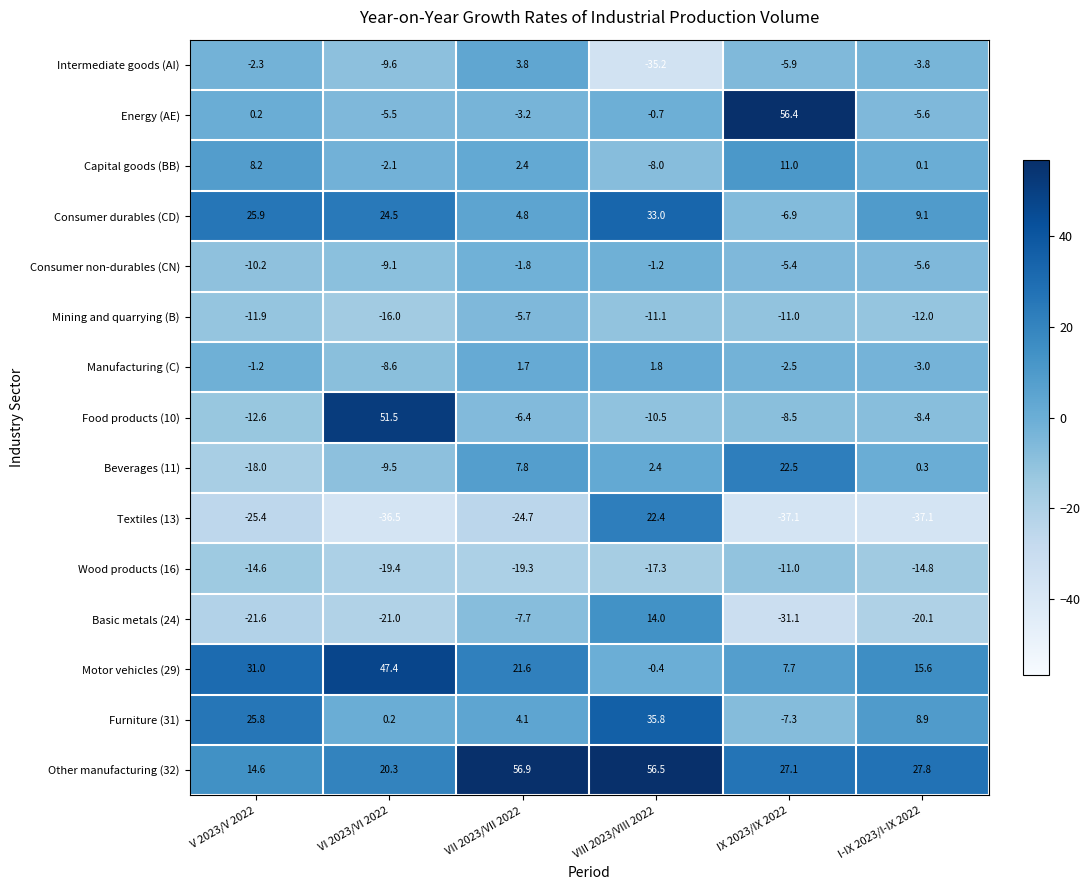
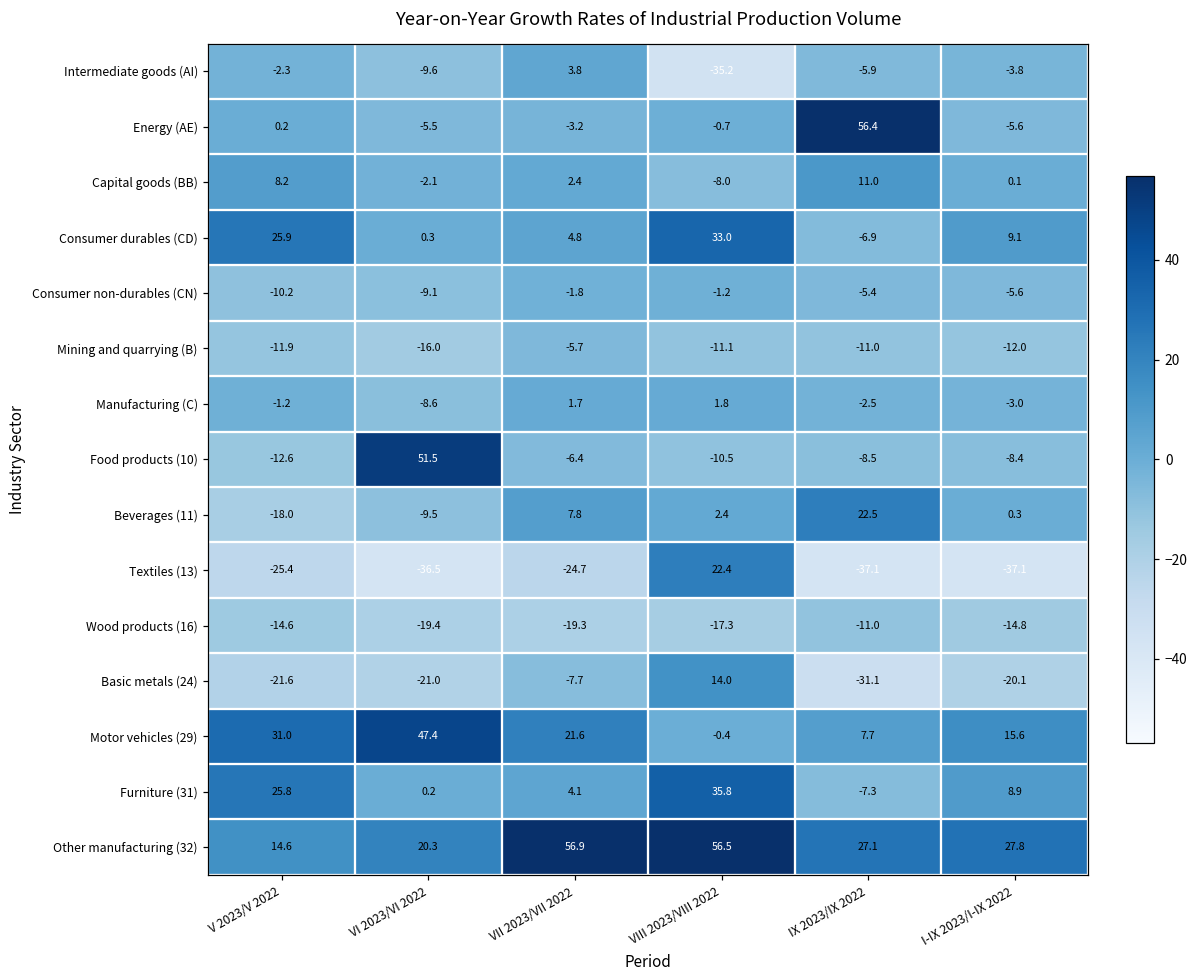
Consumer durables (CD), VI 2023/VI 2022: 24.5 -> 0.3
